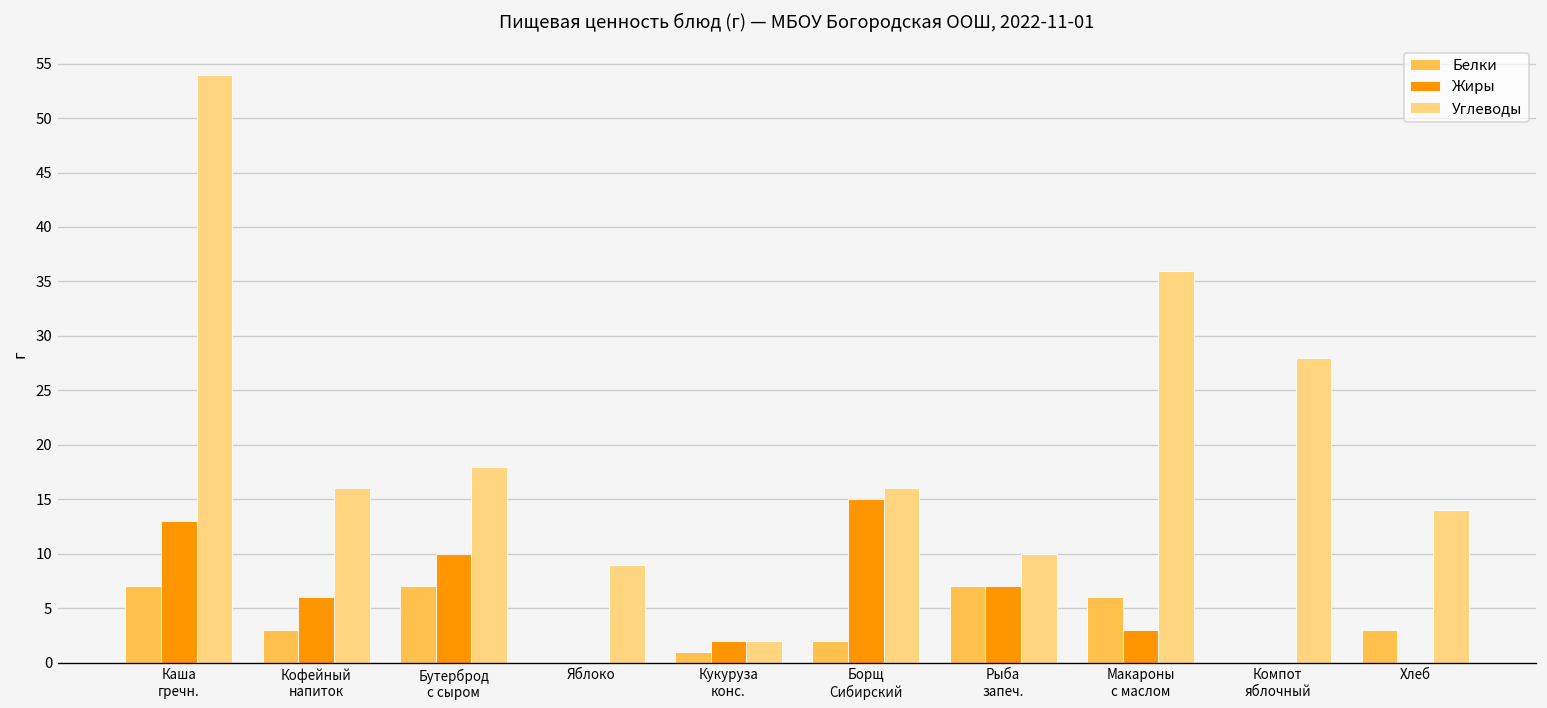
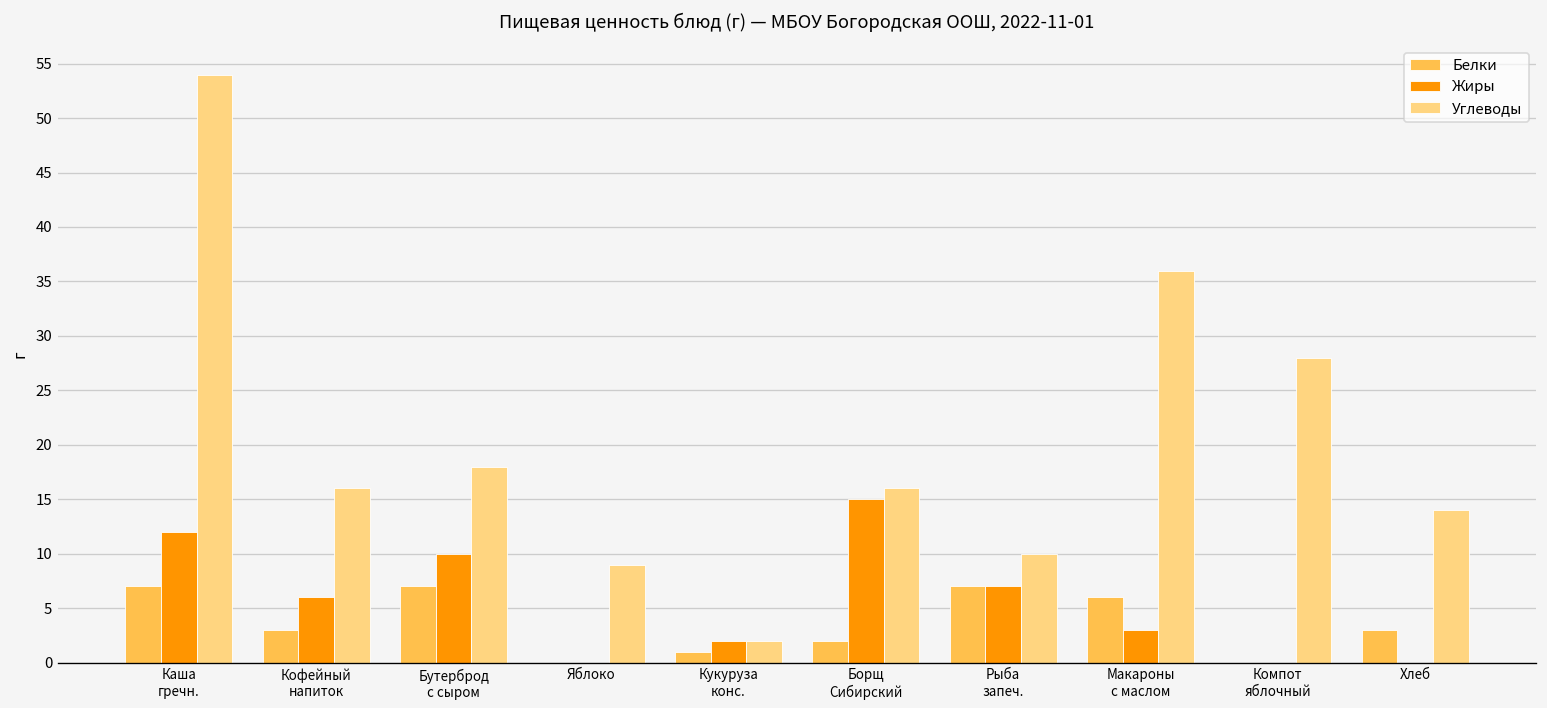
Жиры, Каша гречн.: 13 -> 12
